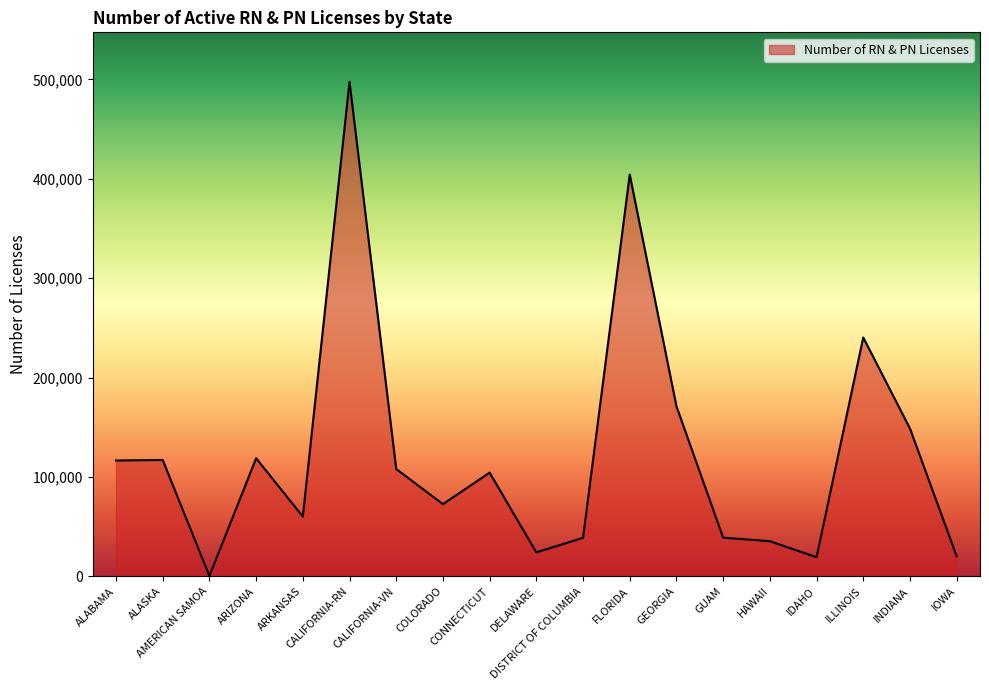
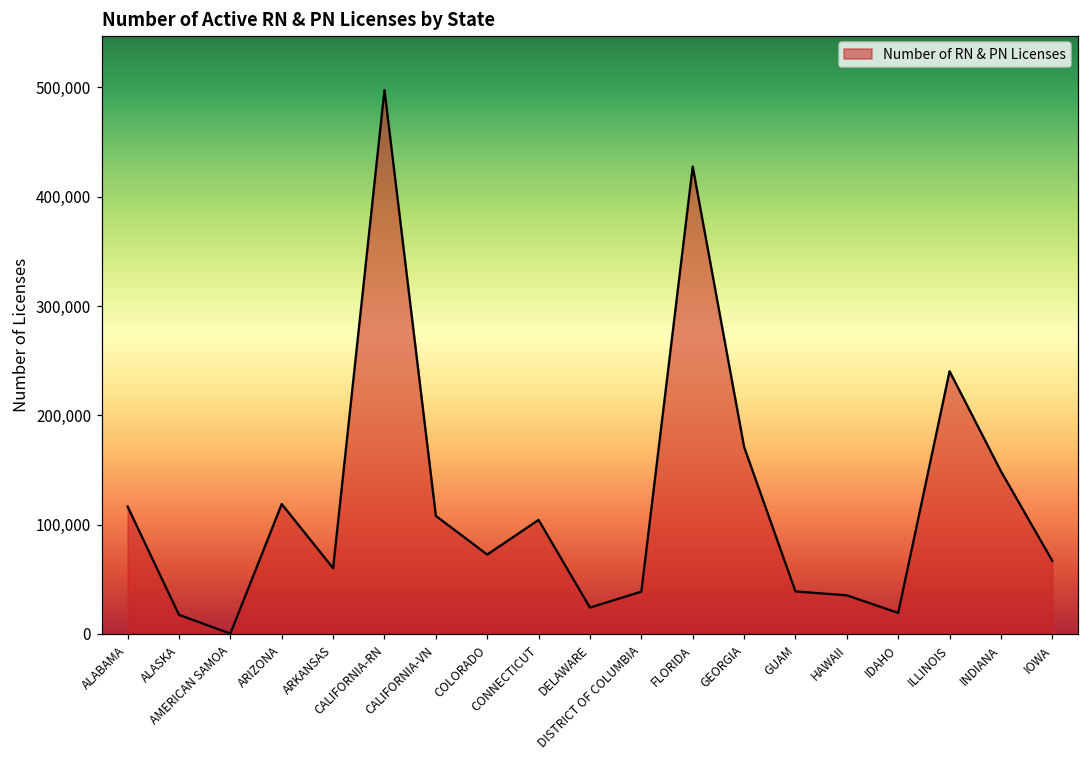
ALASKA: 120,000 -> 20,000
FLORIDA: 400,000 -> 430,000
IOWA: 20,000 -> 70,000
